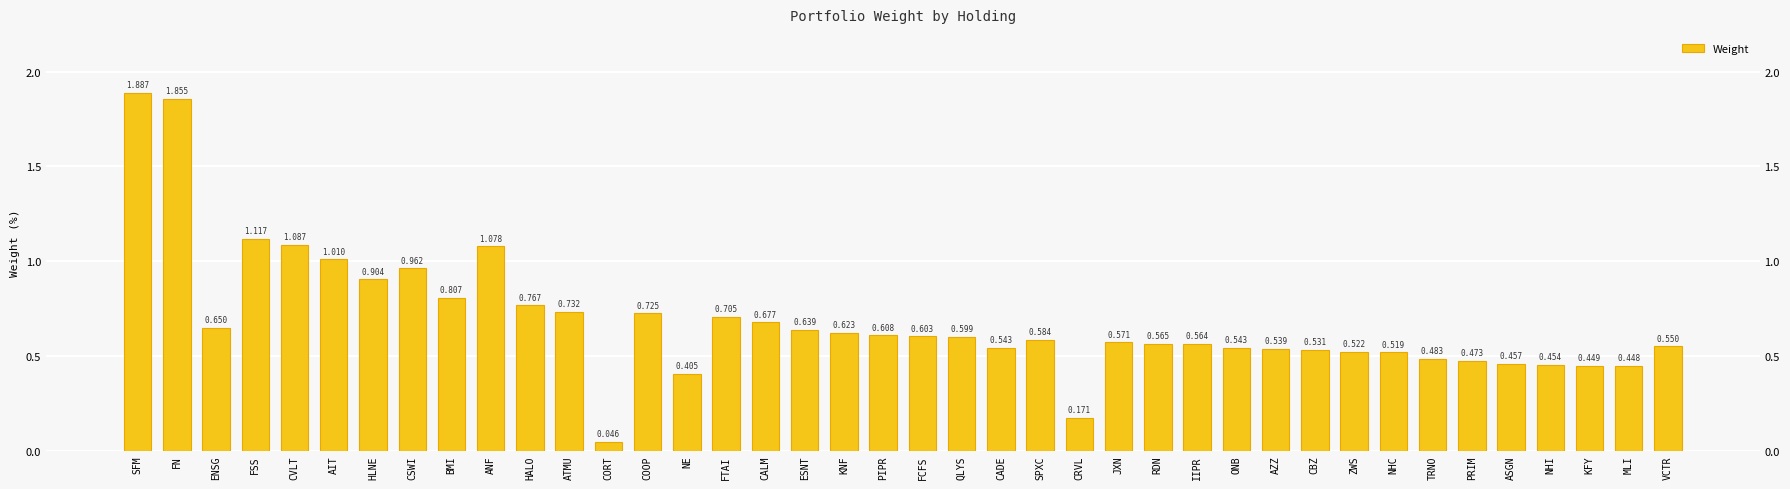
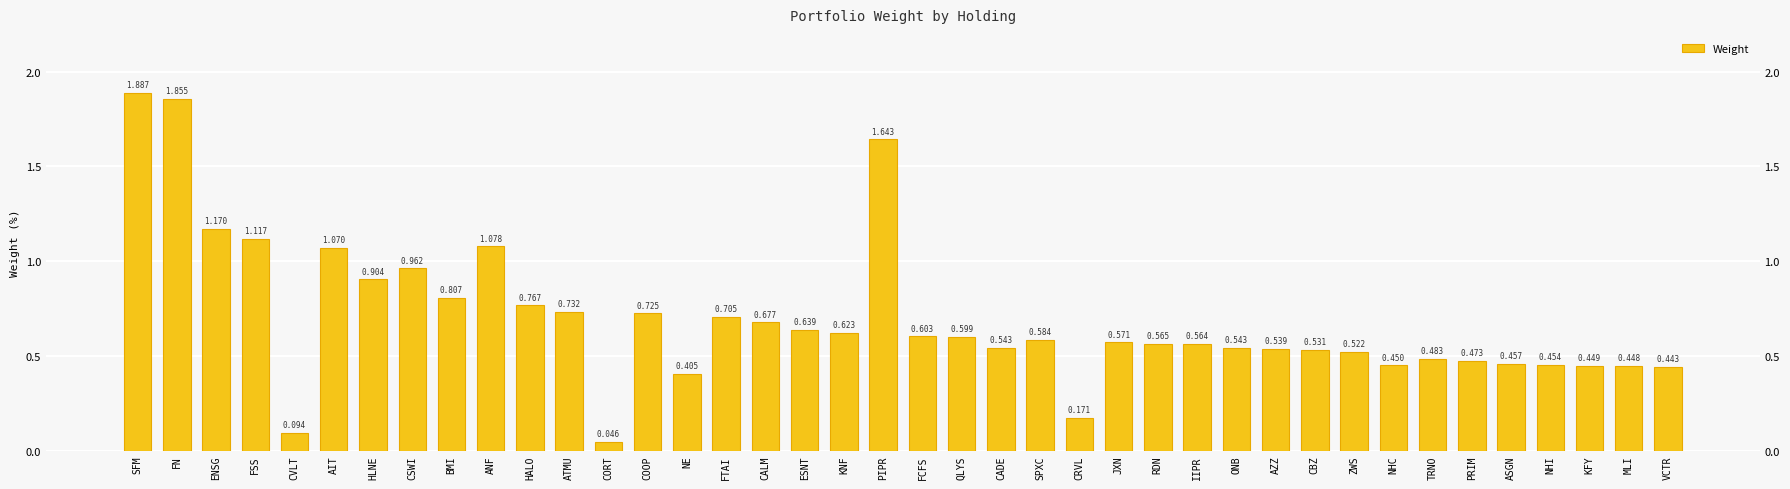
ENSG: 0.650 -> 1.170
CVLT: 1.087 -> 0.094
AIT: 1.010 -> 1.070
PIPR: 0.608 -> 1.643
NHC: 0.519 -> 0.450
VCTR: 0.550 -> 0.443
